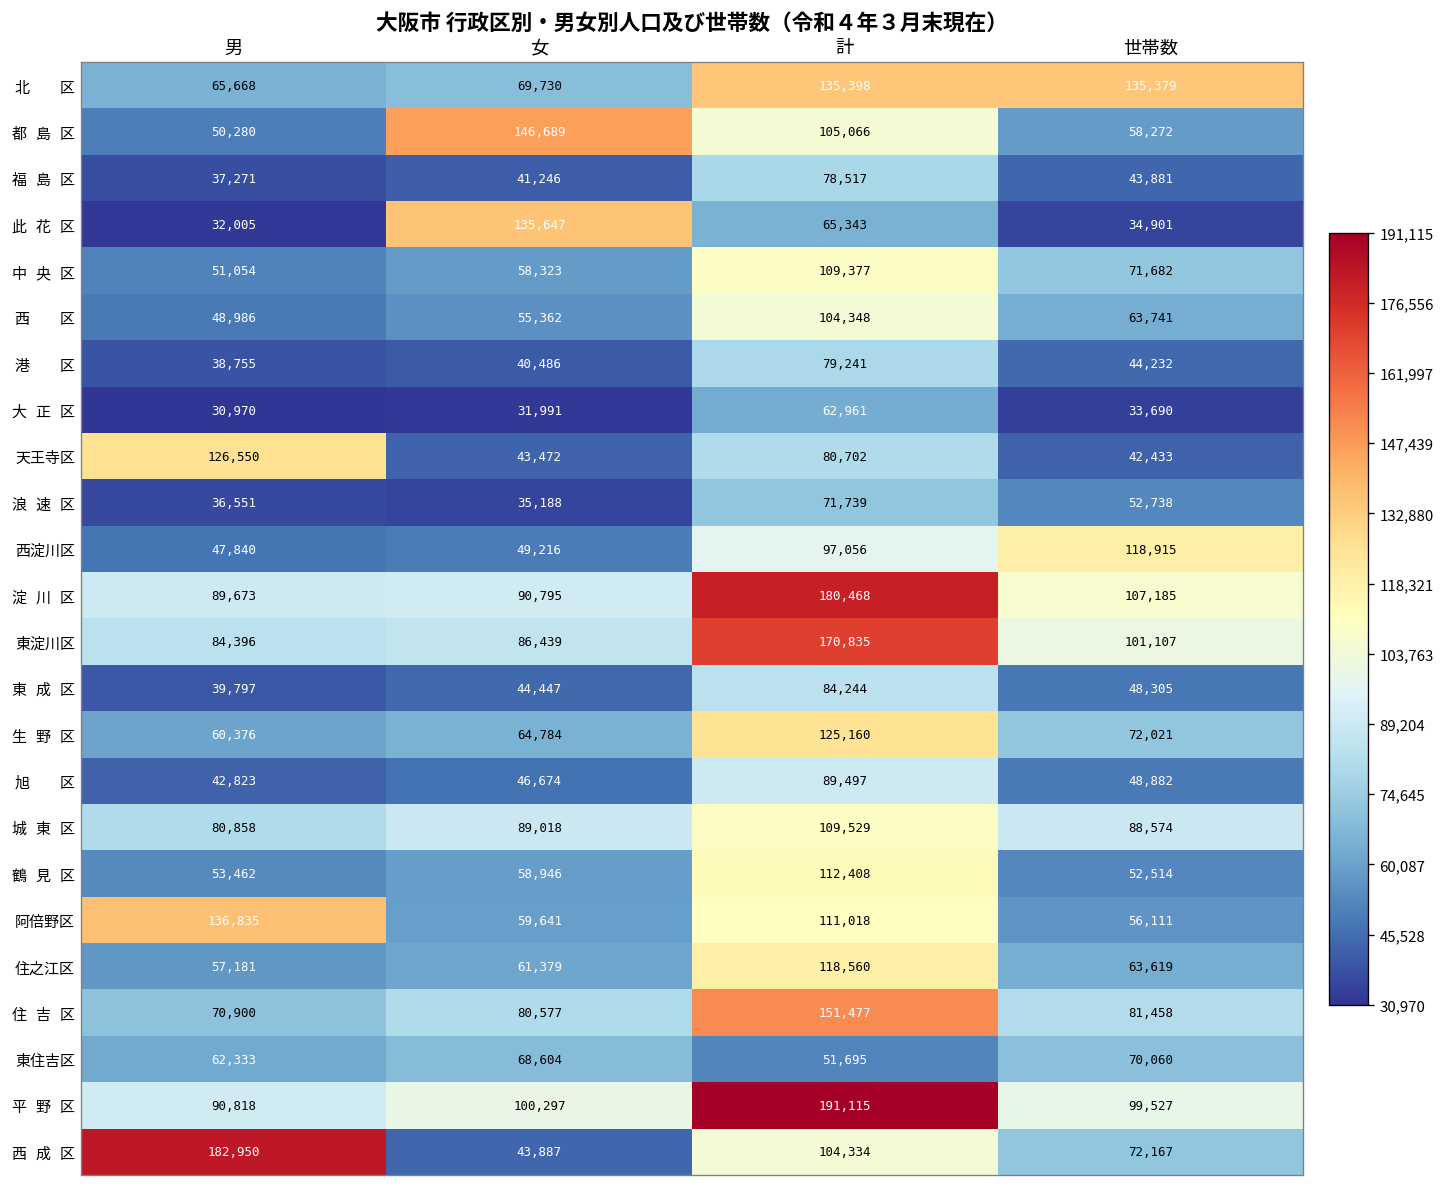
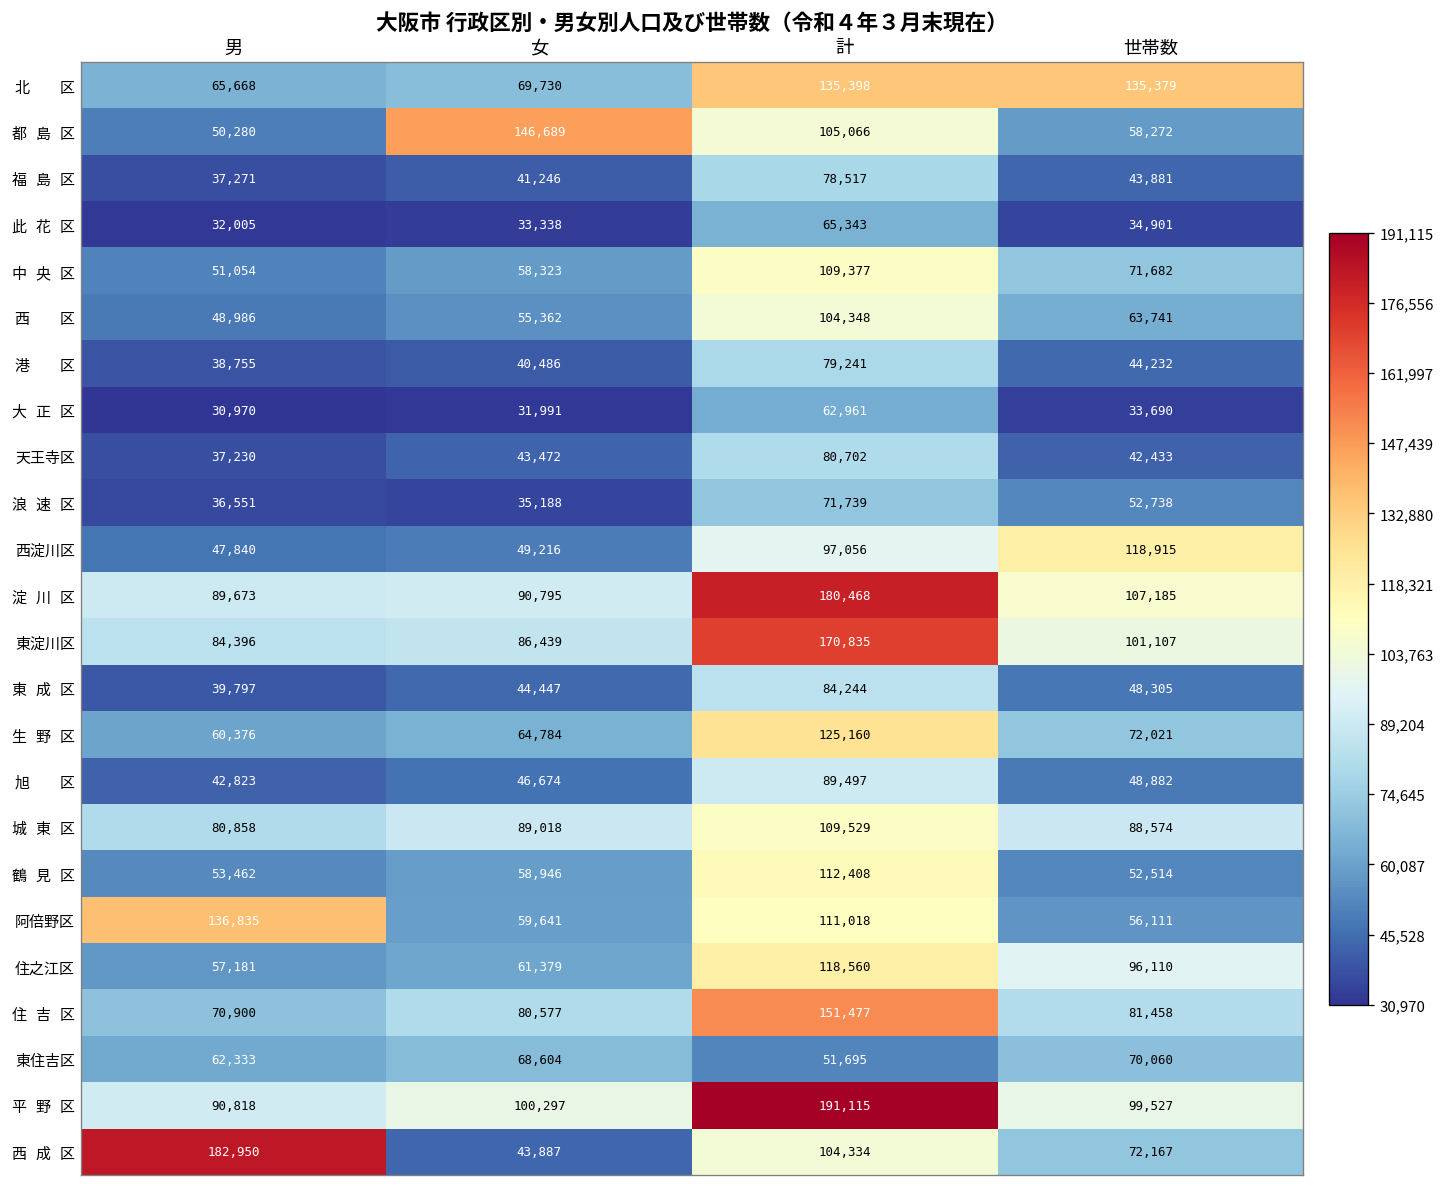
此 花 区, 女: 135,647 -> 33,338
天王寺区, 男: 126,550 -> 37,230
住之江区, 世帯数: 63,619 -> 96,110
